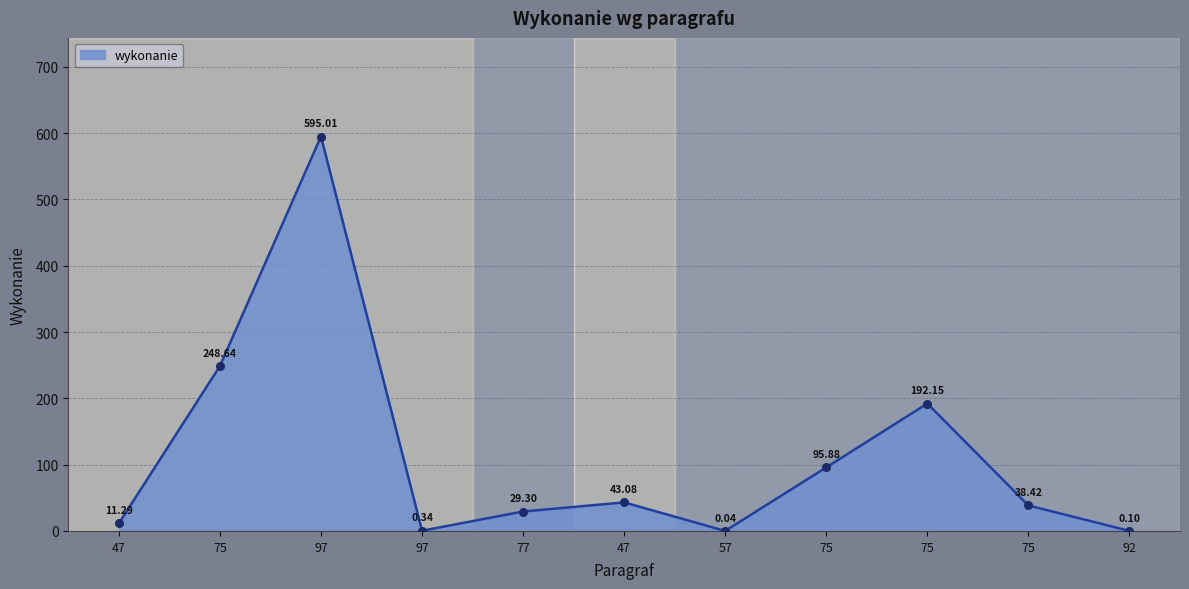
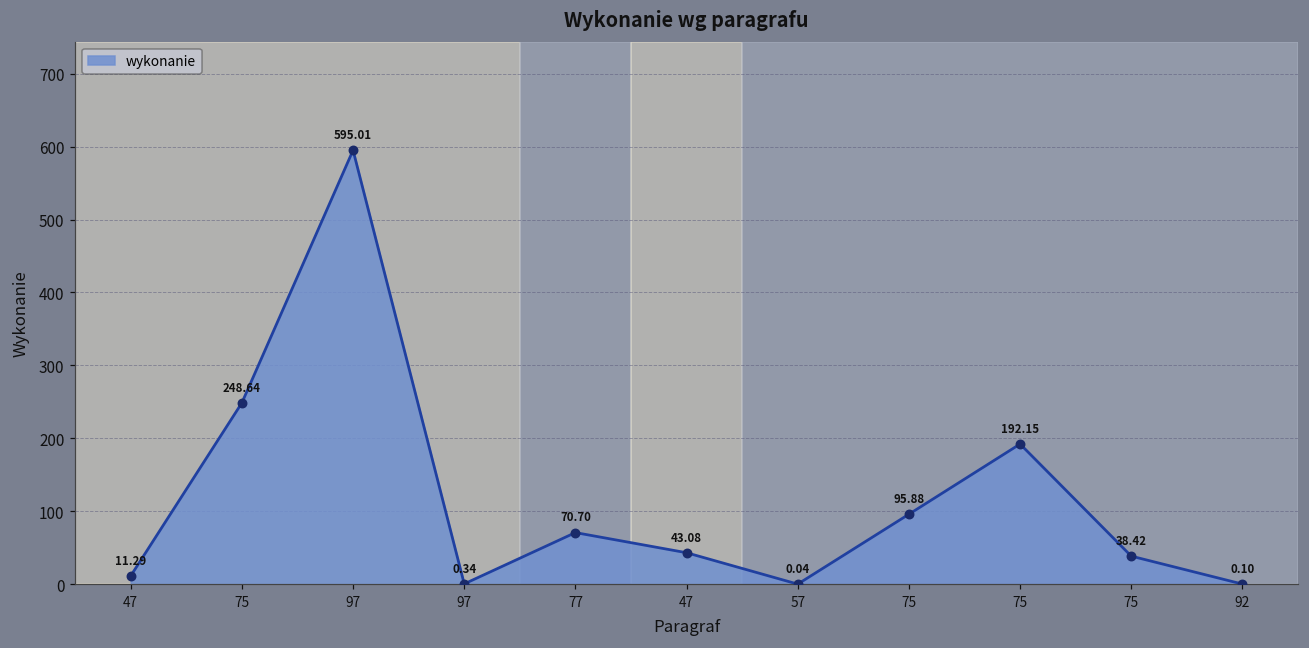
77: 29.30 -> 70.70
